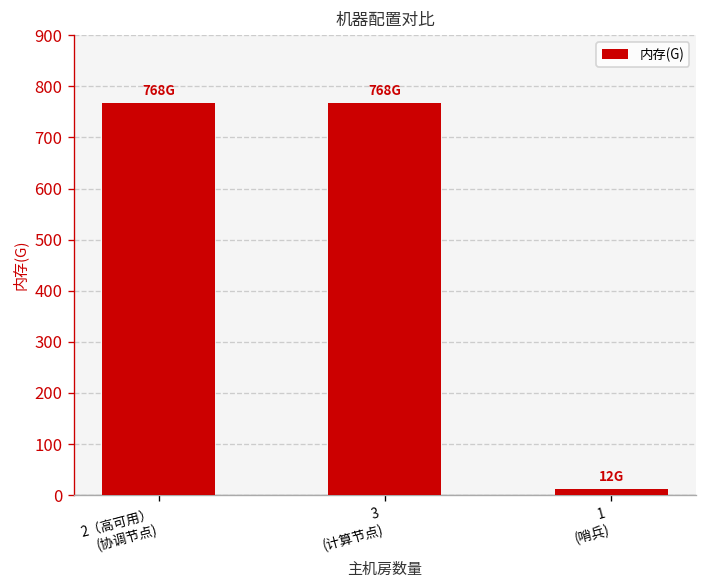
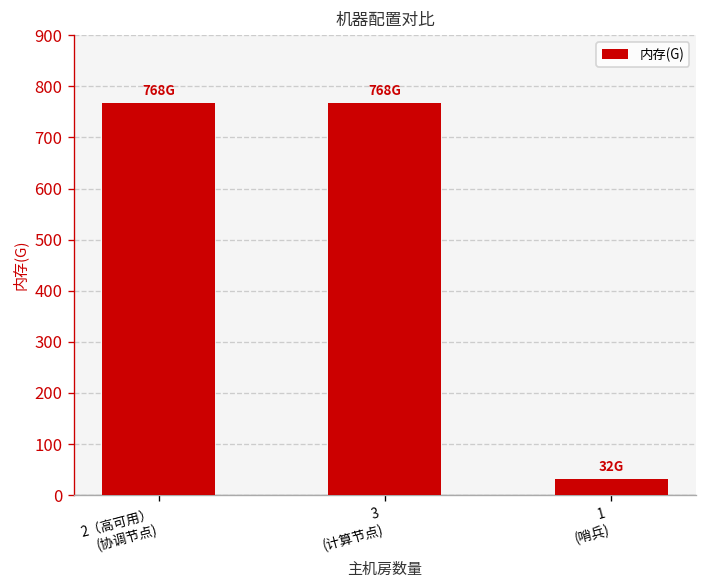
1 (哨兵): 12G -> 32G
